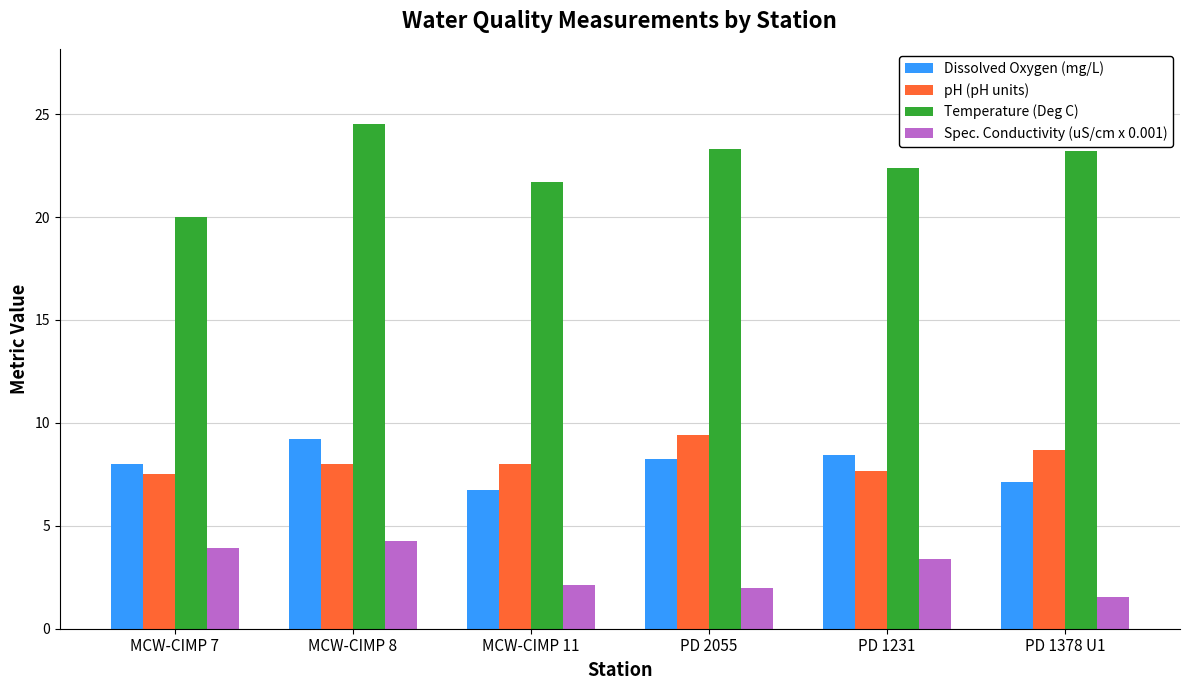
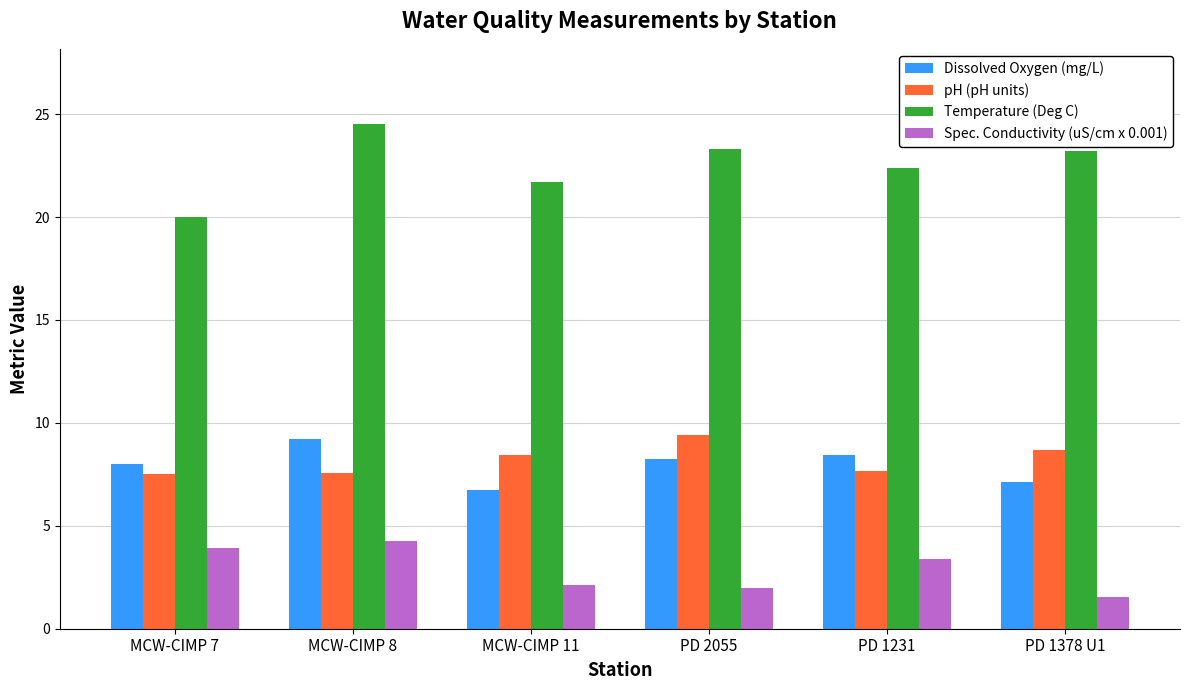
pH (pH units), MCW-CIMP 8: 8.0 -> 7.6
pH (pH units), MCW-CIMP 11: 8.0 -> 8.4
